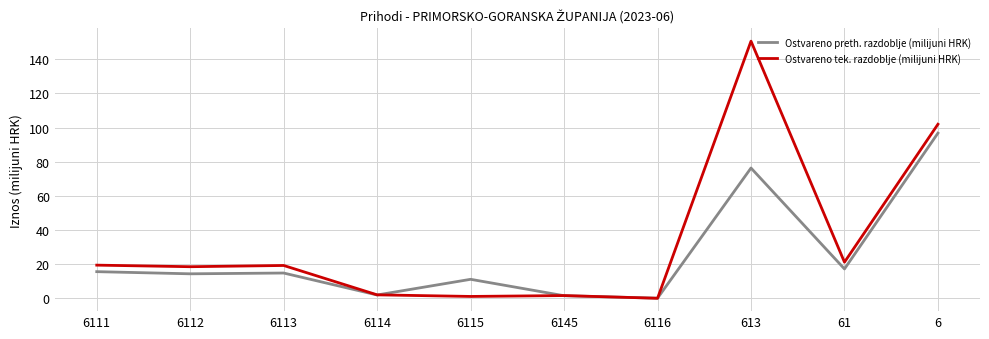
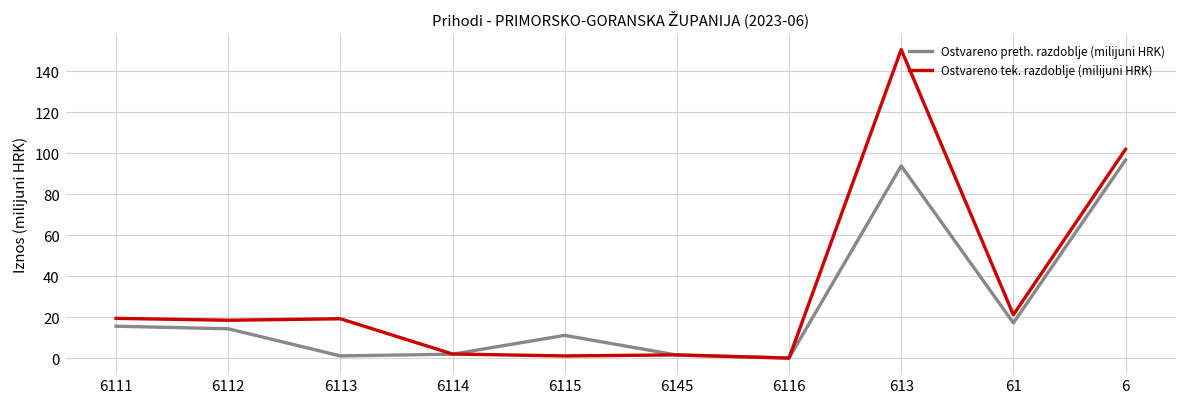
Ostvareno preth. razdoblje (milijuni HRK), 6113: 15 -> 1
Ostvareno preth. razdoblje (milijuni HRK), 613: 76 -> 94
